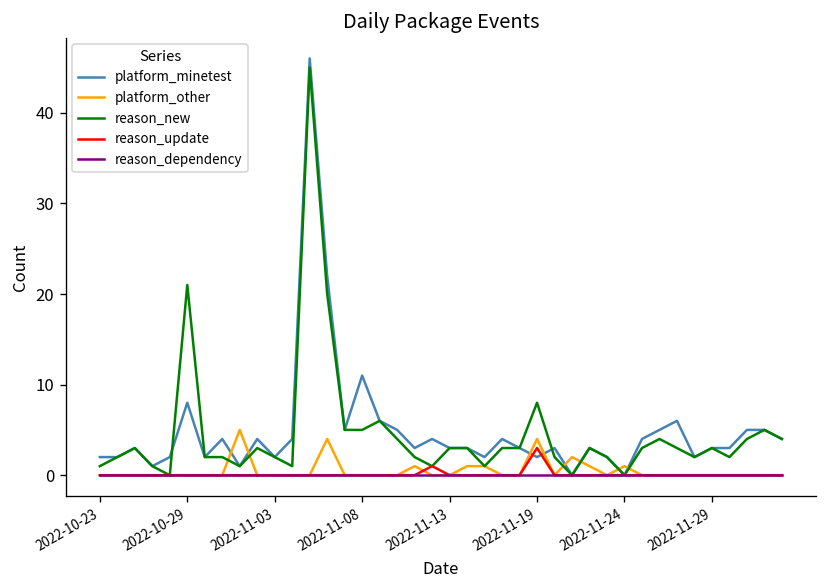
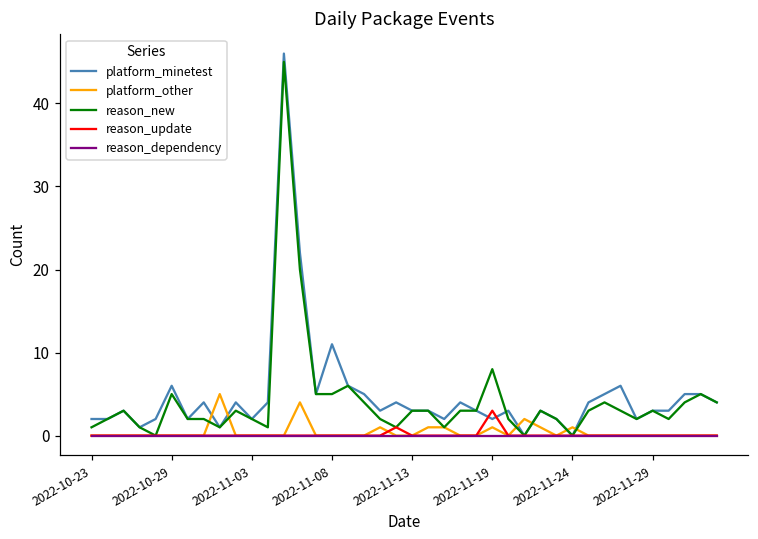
platform_minetest, 2022-10-29: 8 -> 6
reason_new, 2022-10-29: 21 -> 5
platform_other, 2022-11-19: 4 -> 1
